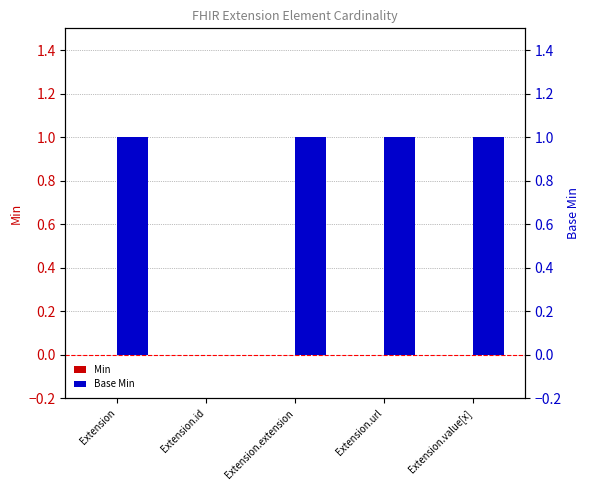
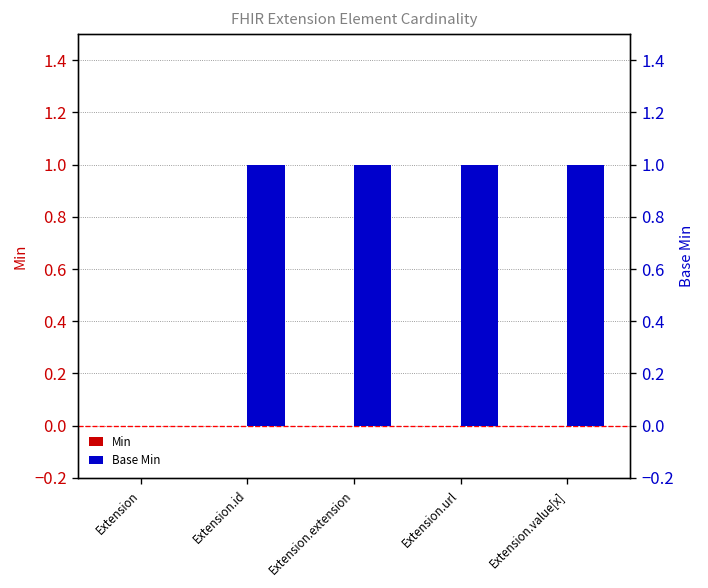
Base Min, Extension: 1 -> 0
Base Min, Extension.id: 0 -> 1
